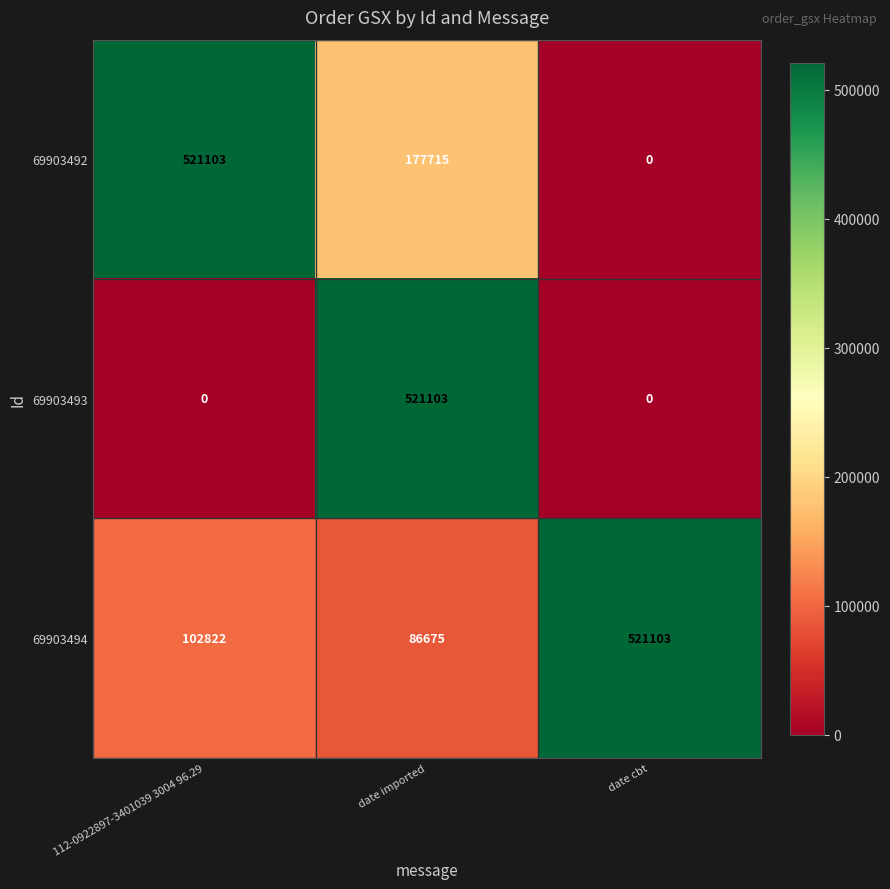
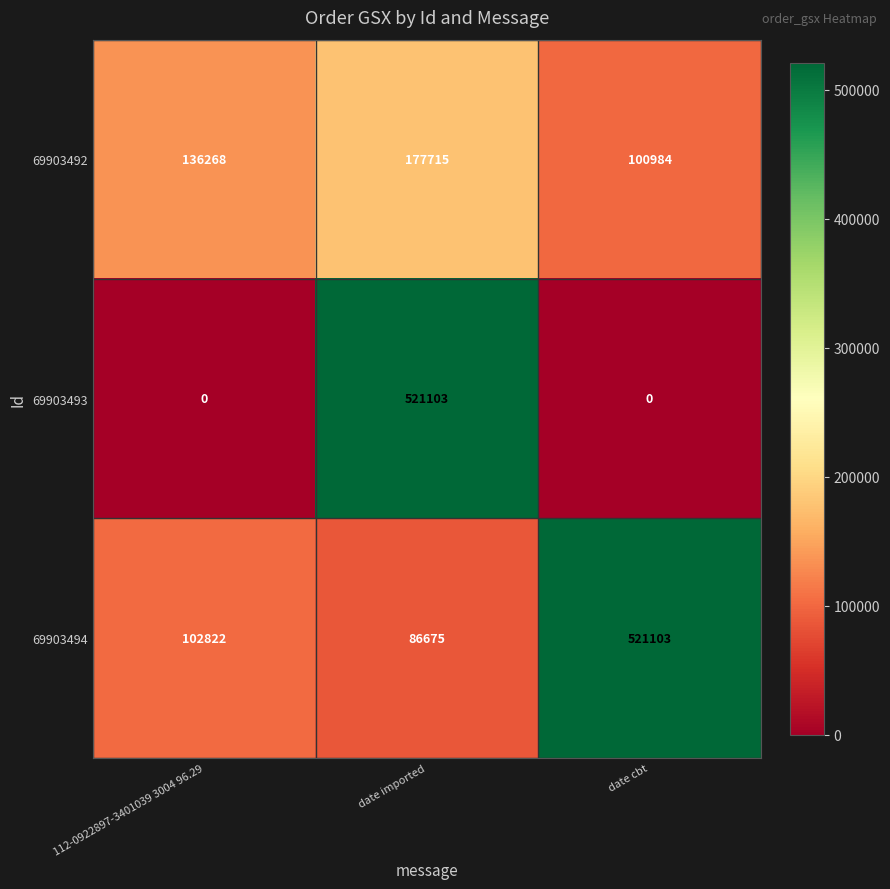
69903492, 112-0922897-3401039 3004 96.29: 521103 -> 136268
69903492, date cbt: 0 -> 100984
